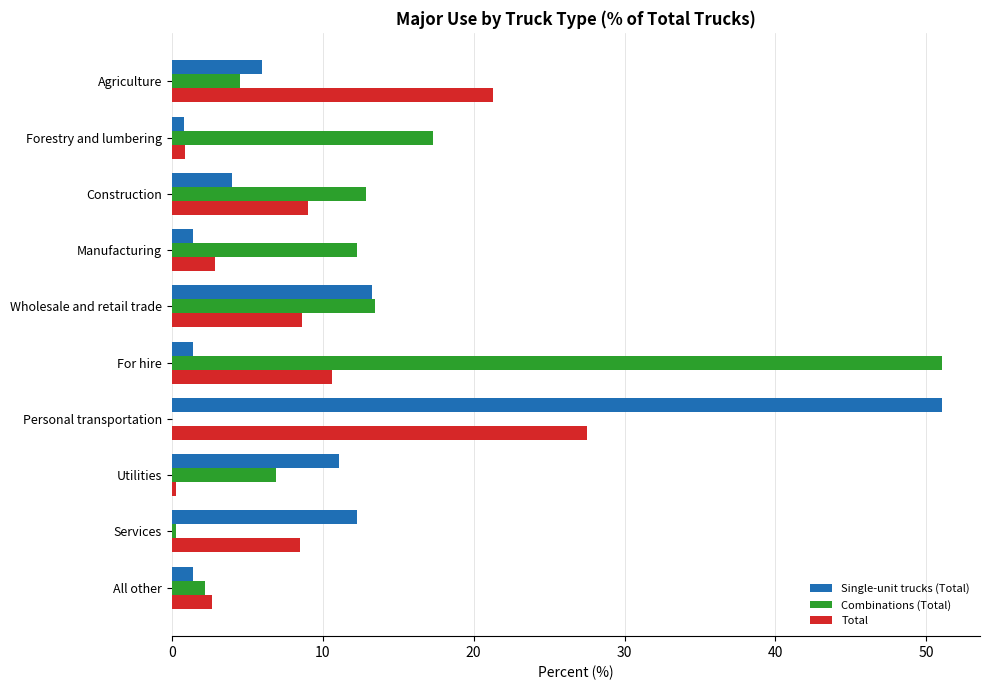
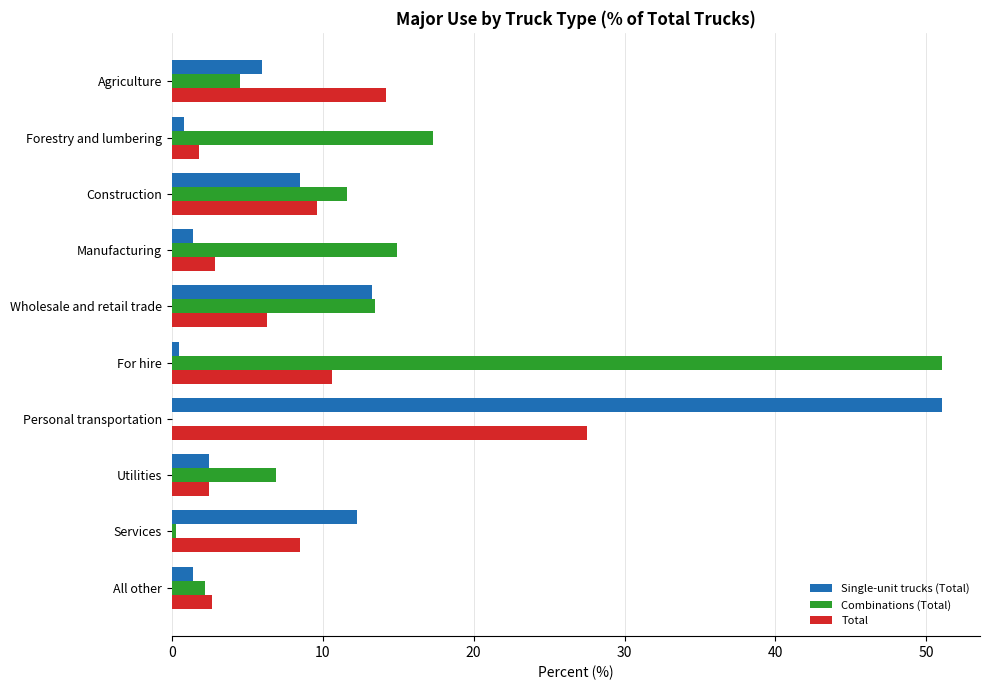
Total, Agriculture: 21.3 -> 14.2
Total, Forestry and lumbering: 0.9 -> 1.8
Single-unit trucks (Total), Construction: 4.0 -> 8.5
Combinations (Total), Construction: 12.9 -> 11.6
Total, Construction: 9.0 -> 9.6
Combinations (Total), Manufacturing: 12.3 -> 14.9
Total, Wholesale and retail trade: 8.6 -> 6.3
Single-unit trucks (Total), For hire: 1.4 -> 0.5
Single-unit trucks (Total), Utilities: 11.1 -> 2.5
Total, Utilities: 0.3 -> 2.5
